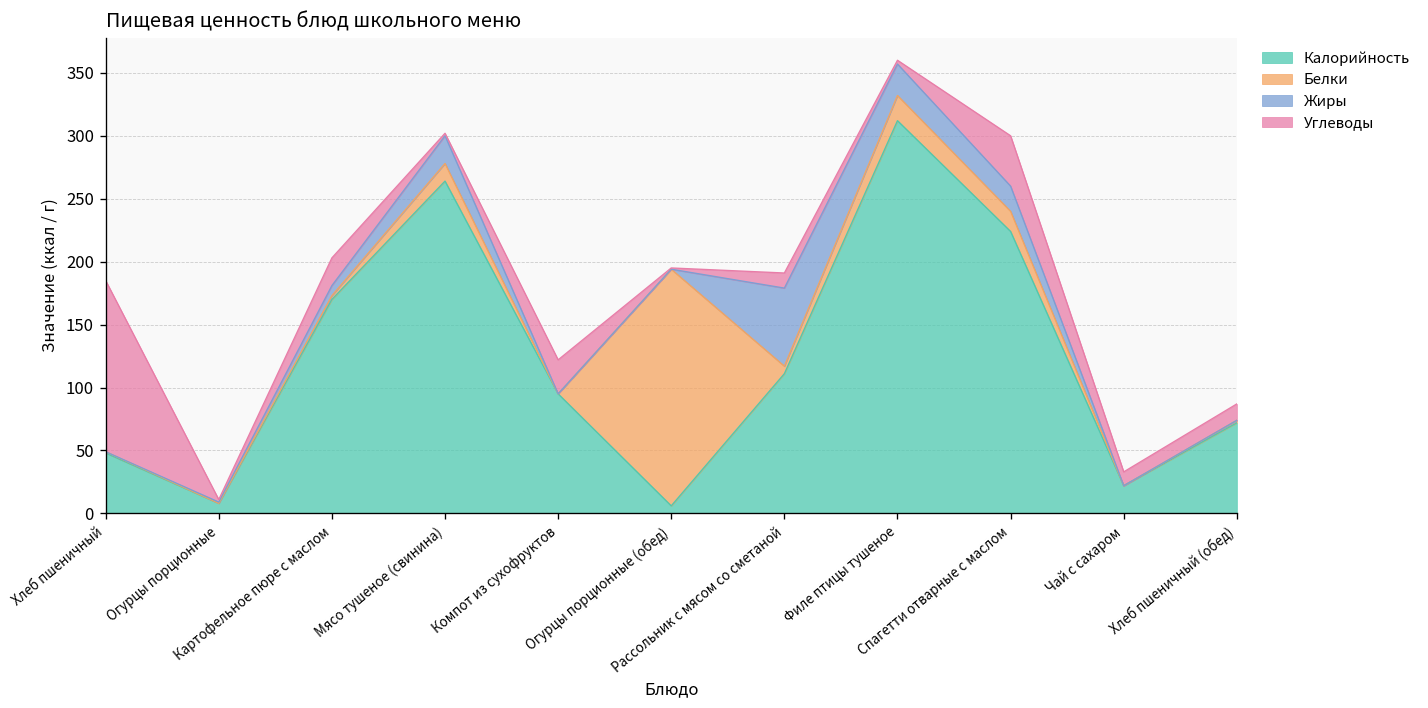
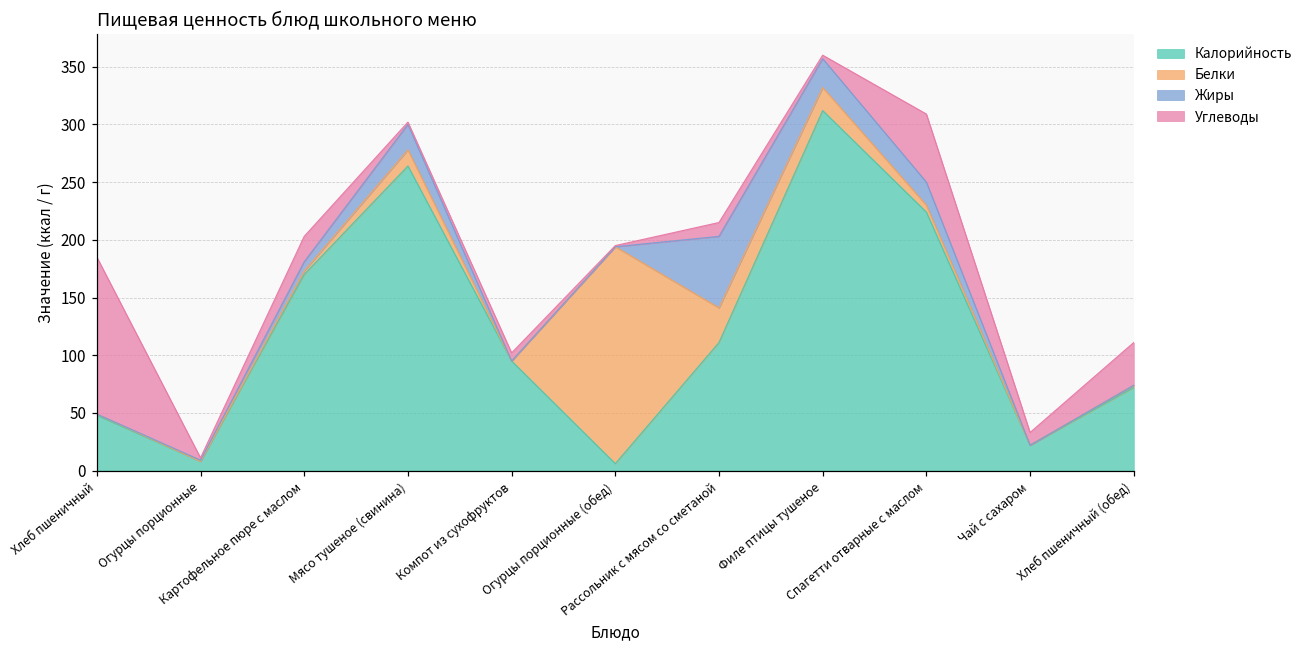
Углеводы, Компот из сухофруктов: 27 -> 7
Белки, Рассольник с мясом со сметаной: 6 -> 30
Белки, Спагетти отварные с маслом: 16 -> 6
Углеводы, Спагетти отварные с маслом: 40 -> 59
Углеводы, Хлеб пшеничный (обед): 13 -> 37
